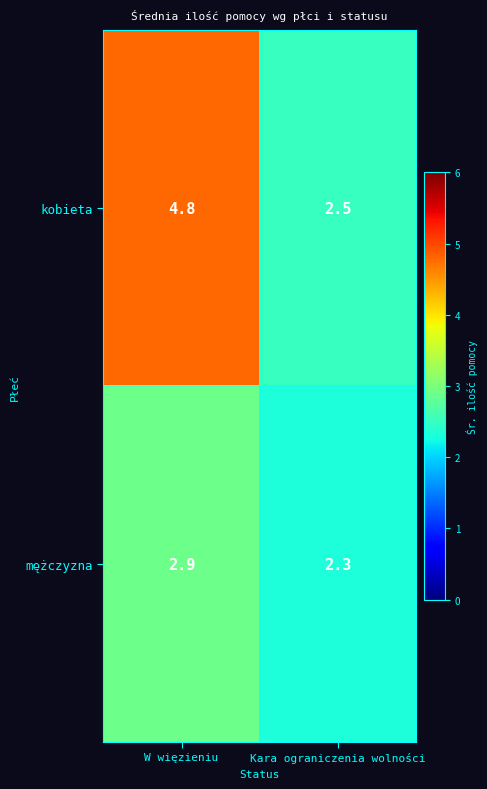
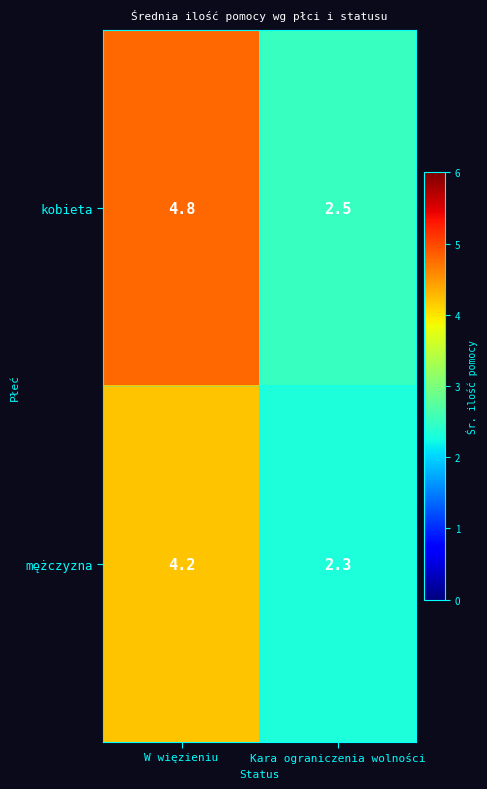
mężczyzna, W więzieniu: 2.9 -> 4.2
